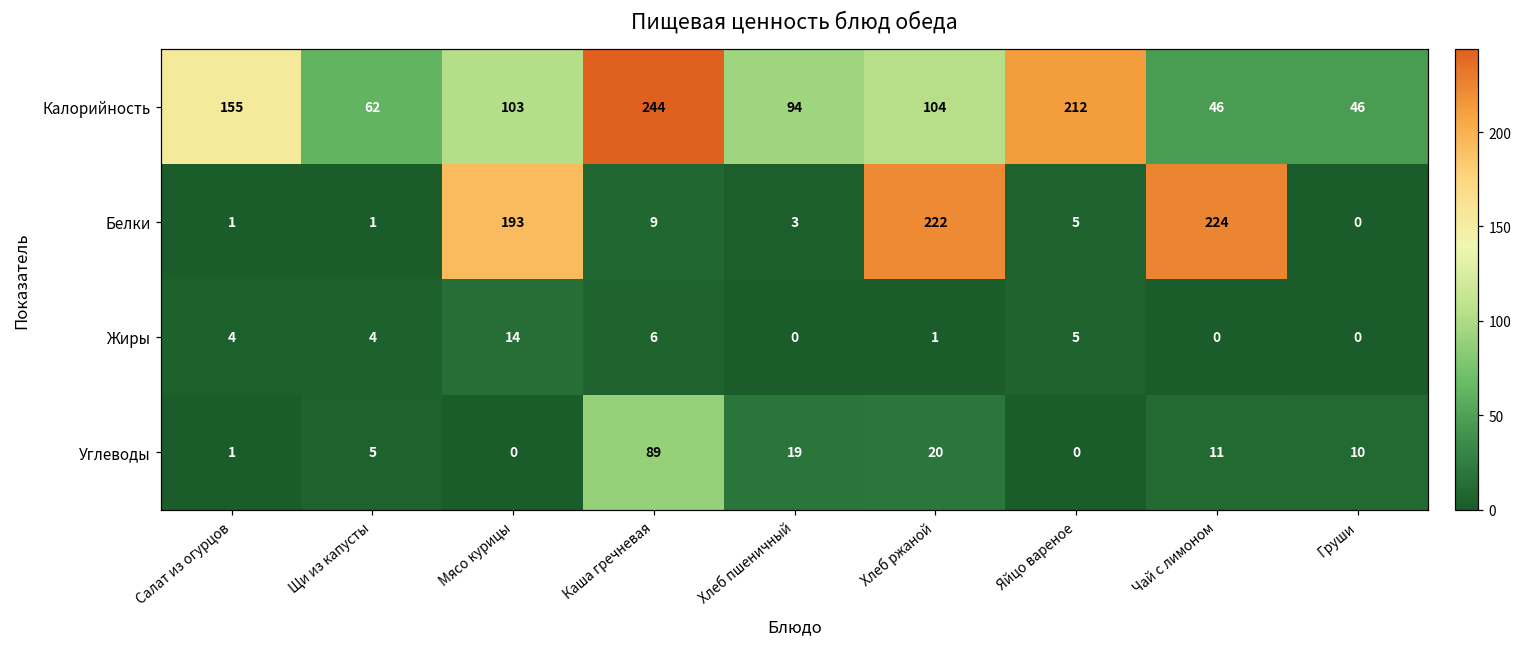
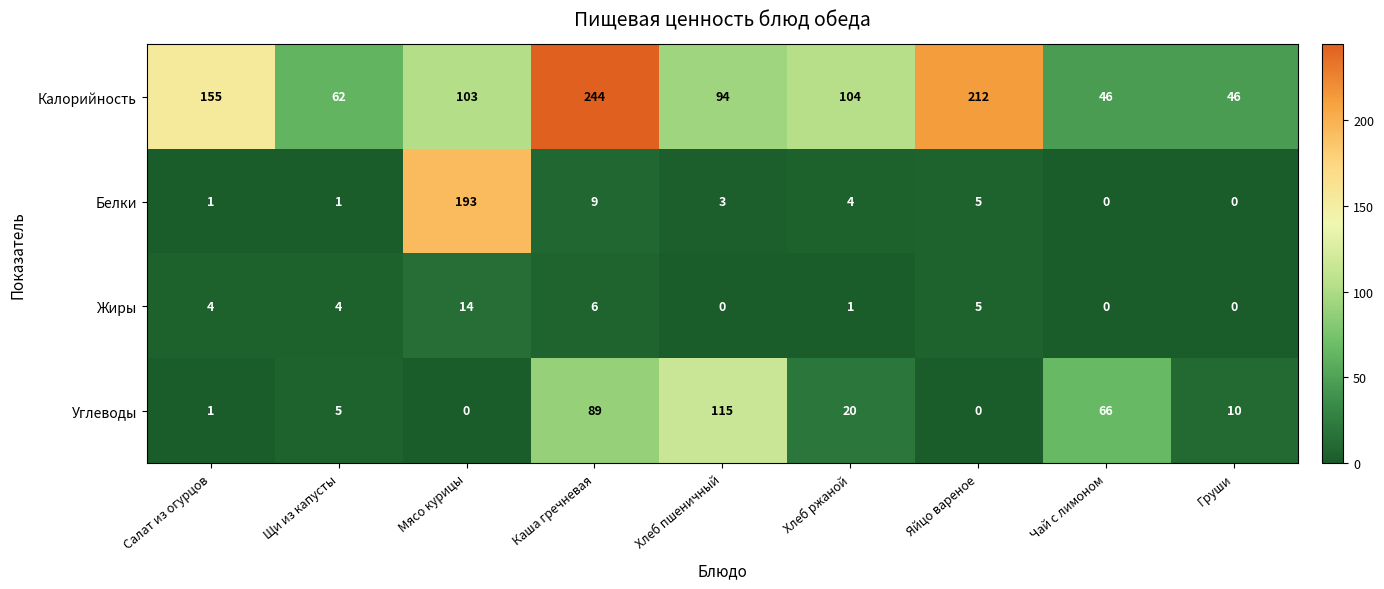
Белки, Хлеб ржаной: 222 -> 4
Белки, Чай с лимоном: 224 -> 0
Углеводы, Хлеб пшеничный: 19 -> 115
Углеводы, Чай с лимоном: 11 -> 66
